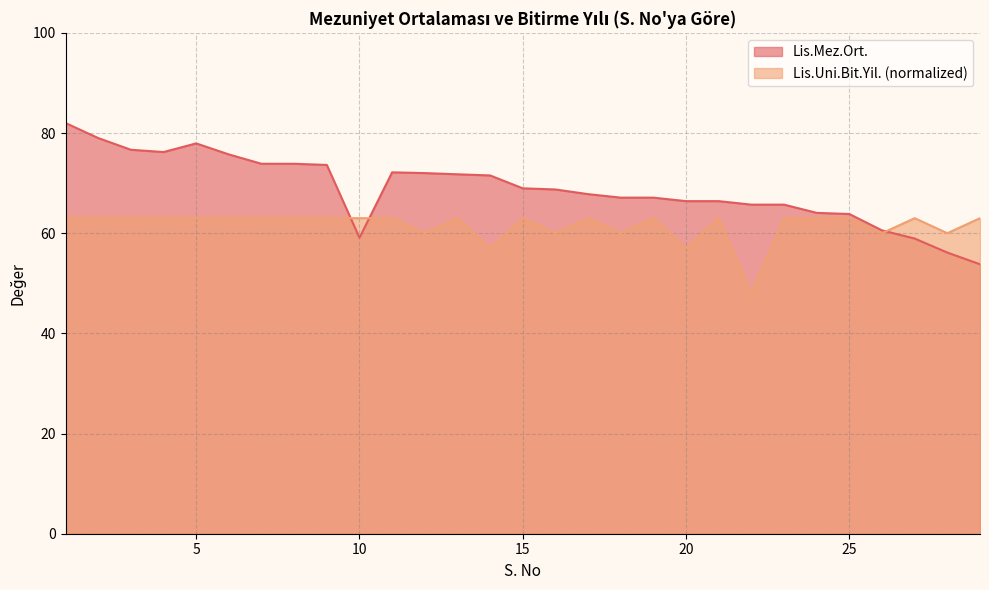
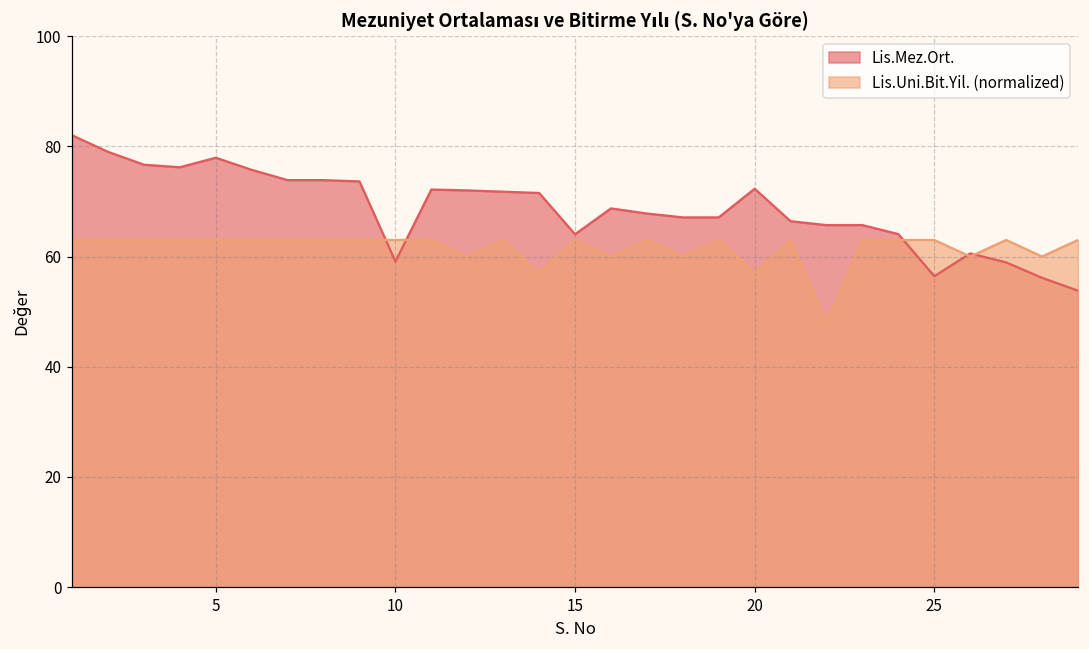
Lis.Mez.Ort., 15: 69 -> 64
Lis.Mez.Ort., 20: 66 -> 72
Lis.Mez.Ort., 25: 64 -> 56
